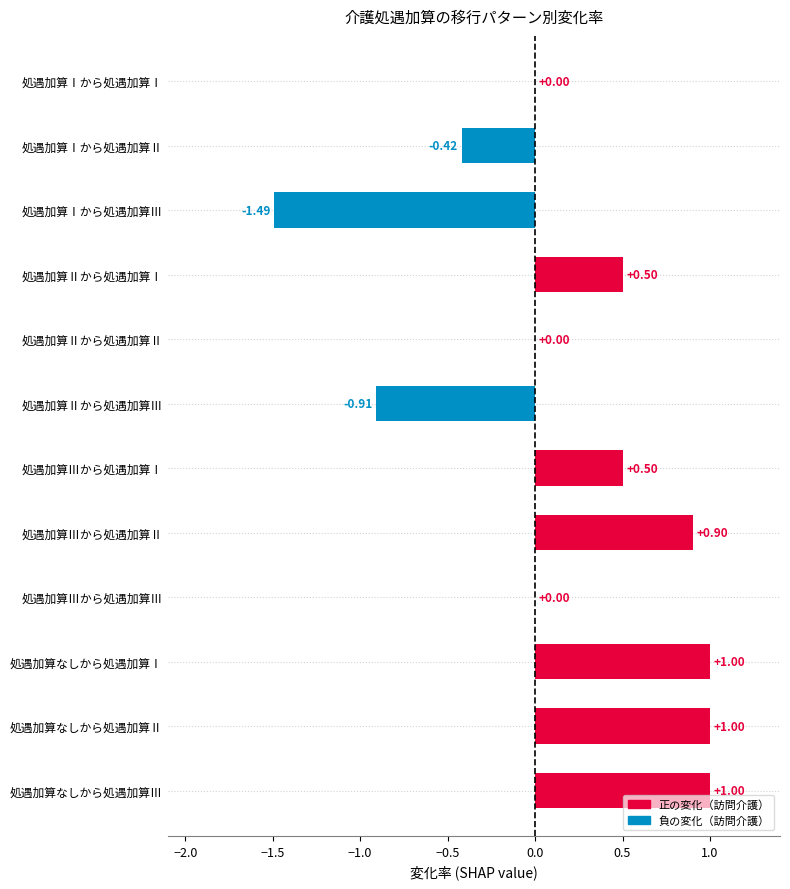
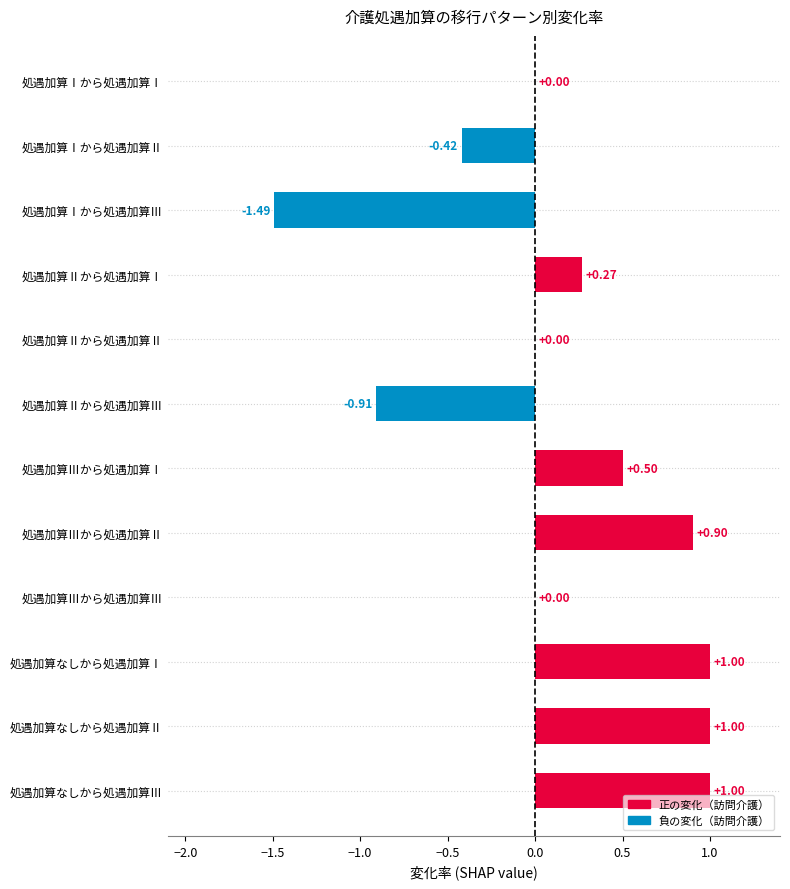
処遇加算Ⅱから処遇加算Ⅰ: +0.50 -> +0.27
